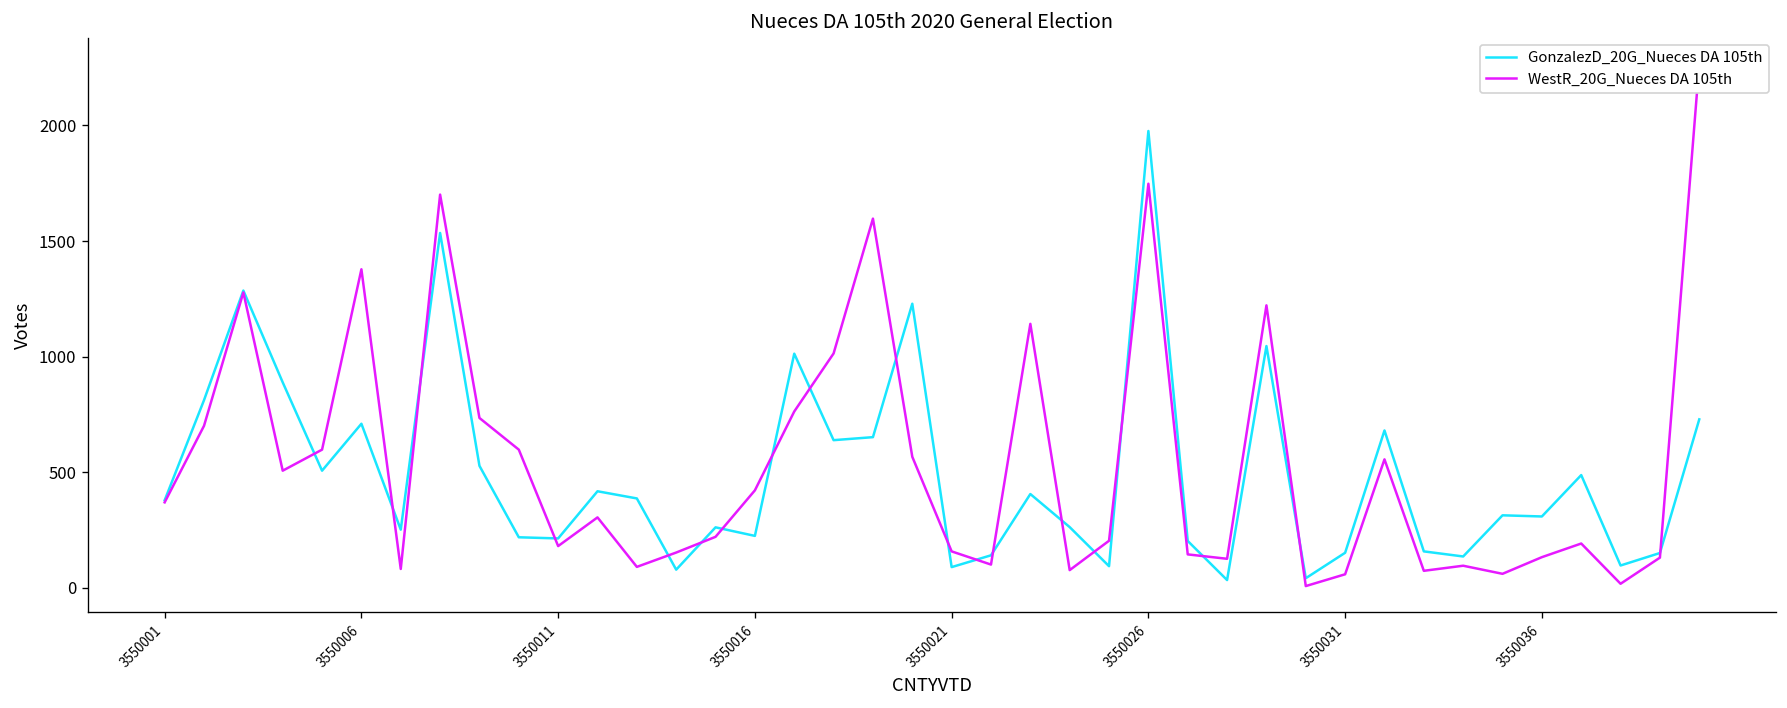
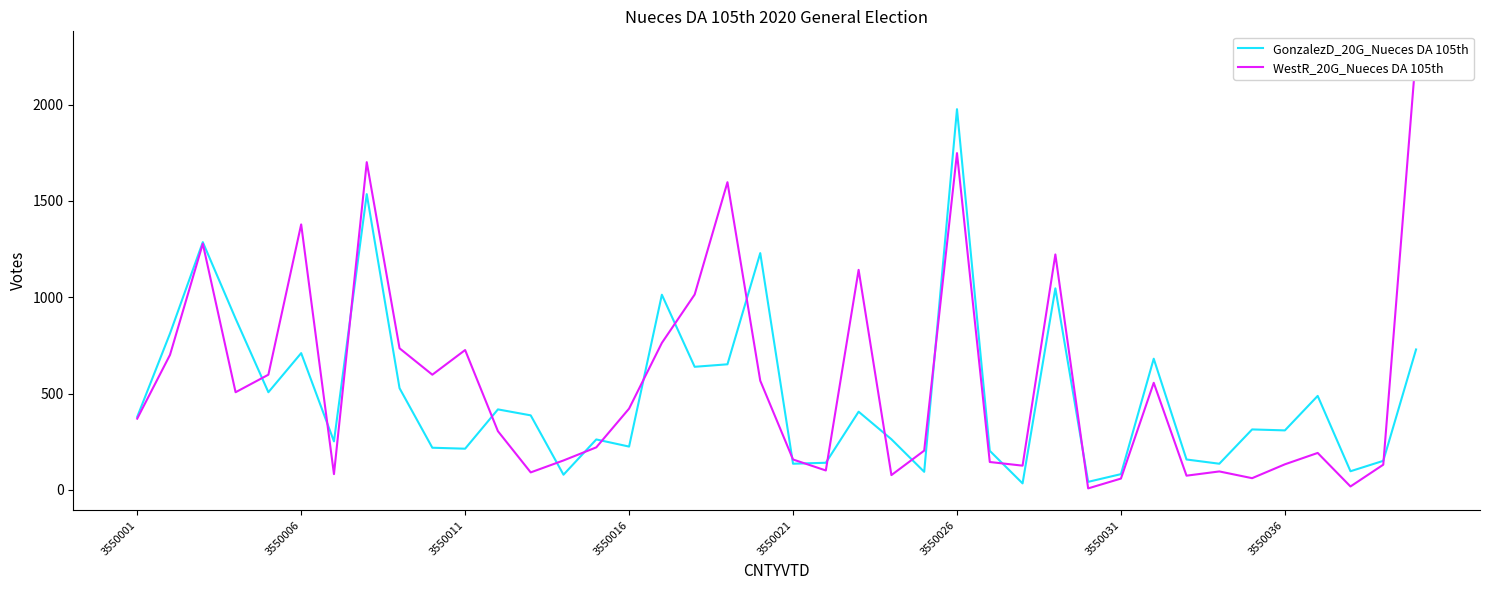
WestR_20G_Nueces DA 105th, 3550011: 180 -> 730
GonzalezD_20G_Nueces DA 105th, 3550021: 90 -> 140
GonzalezD_20G_Nueces DA 105th, 3550031: 150 -> 80
